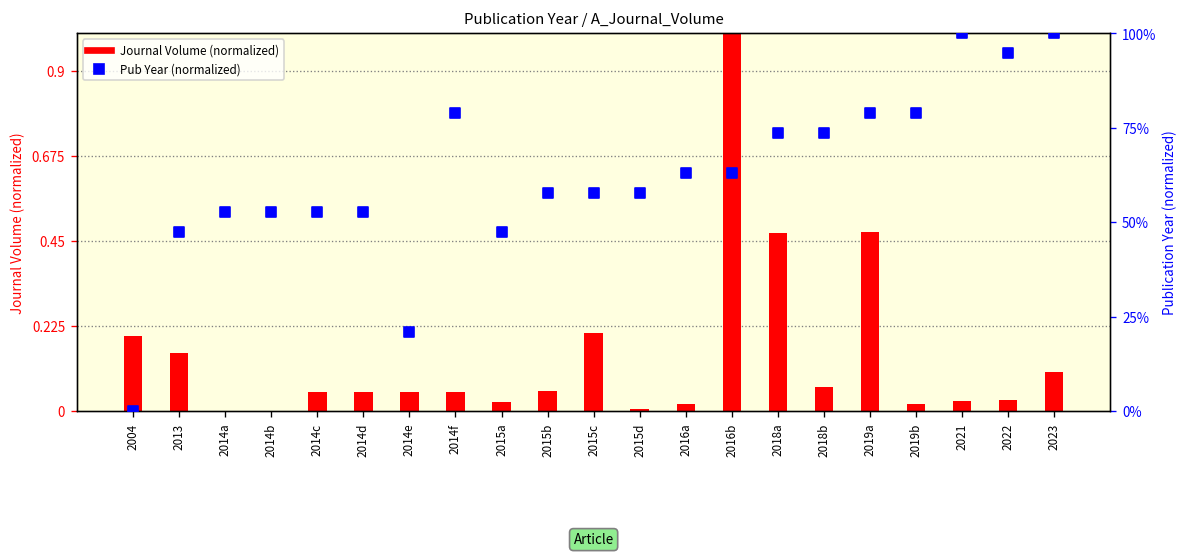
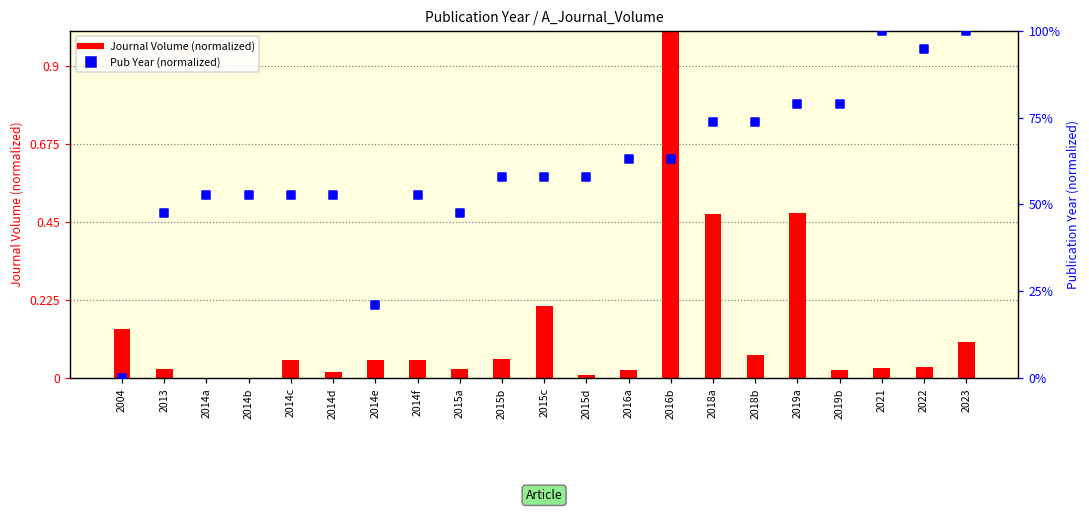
Journal Volume (normalized), 2004: 0.20 -> 0.14
Journal Volume (normalized), 2013: 0.15 -> 0.02
Journal Volume (normalized), 2014d: 0.05 -> 0.02
Pub Year (normalized), 2014f: 79% -> 53%
